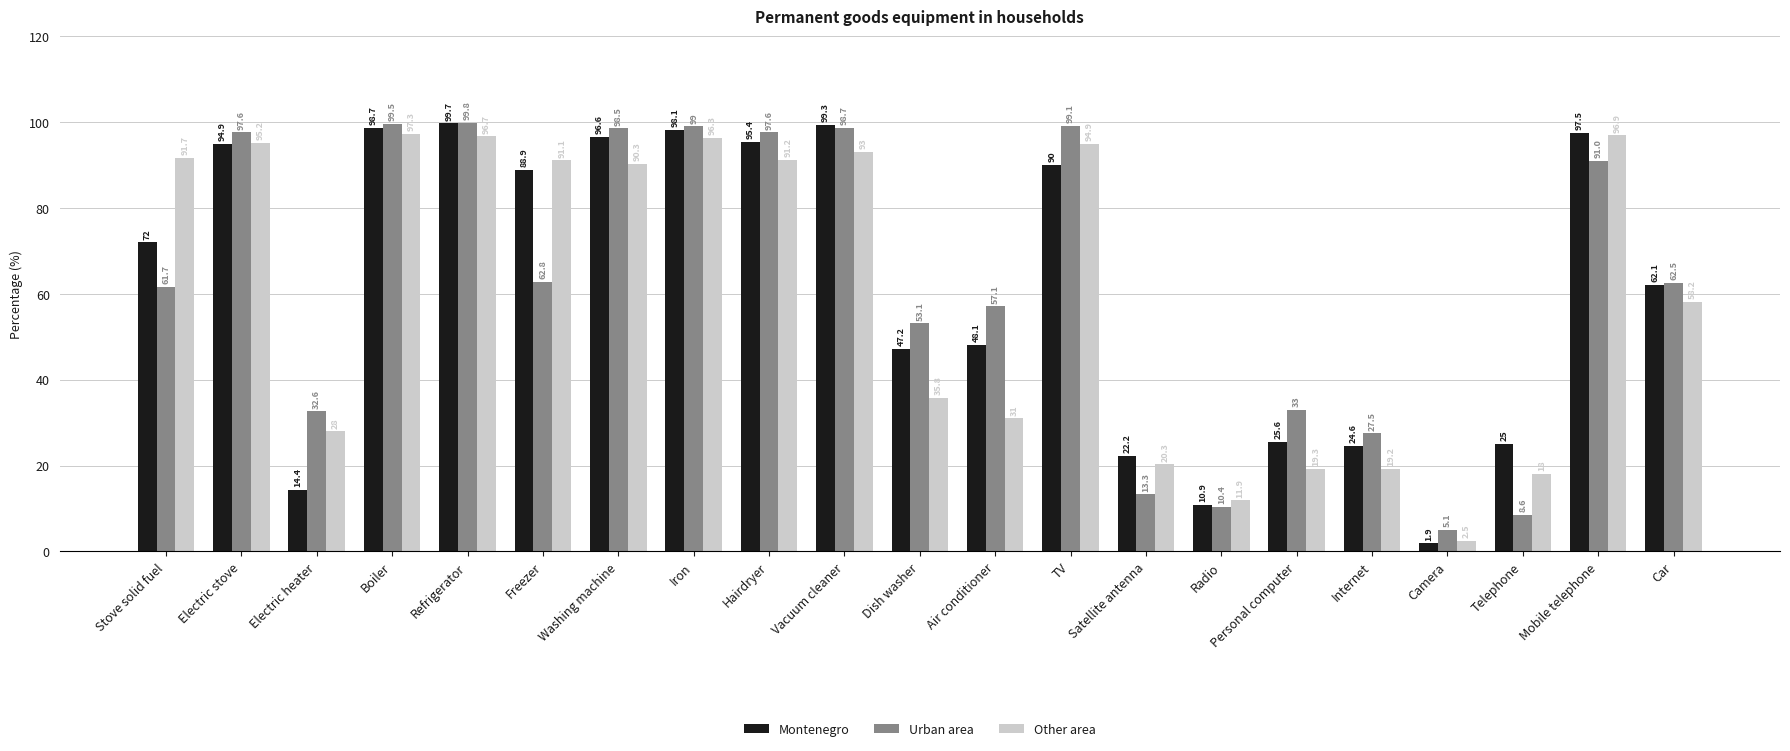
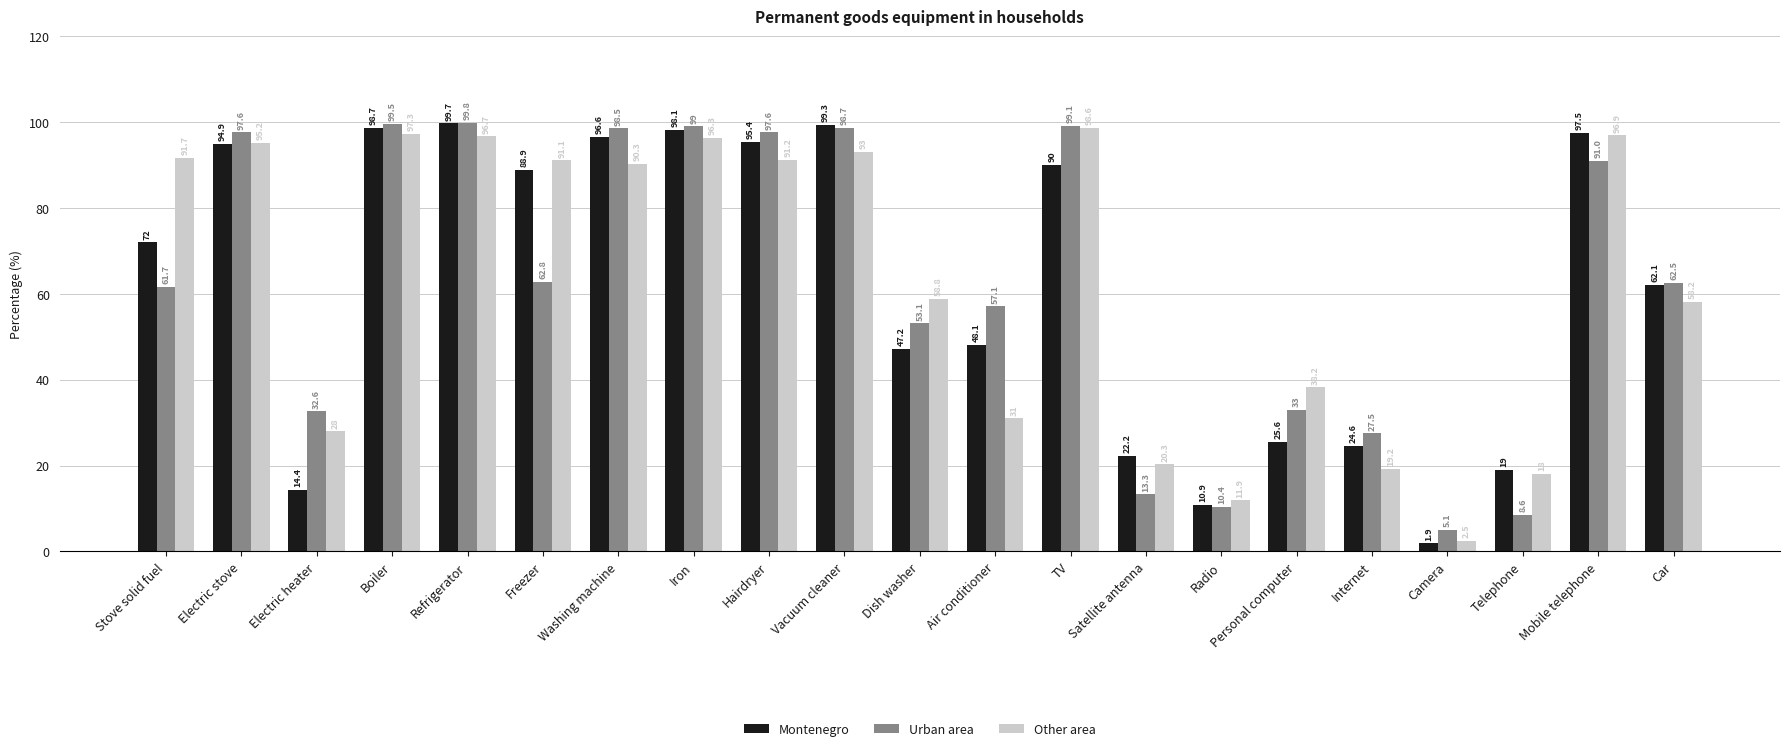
Other area, Dish washer: 35.8 -> 58.8
Other area, TV: 94.9 -> 98.6
Other area, Personal computer: 19.3 -> 38.2
Montenegro, Telephone: 25 -> 19
